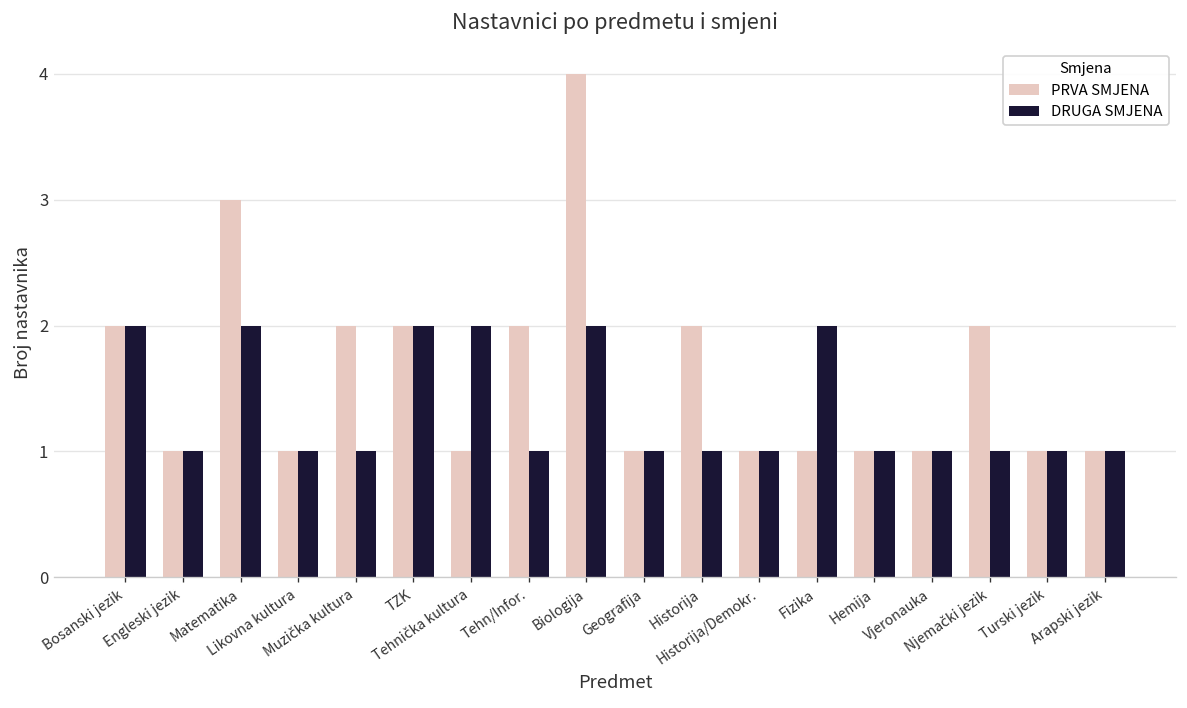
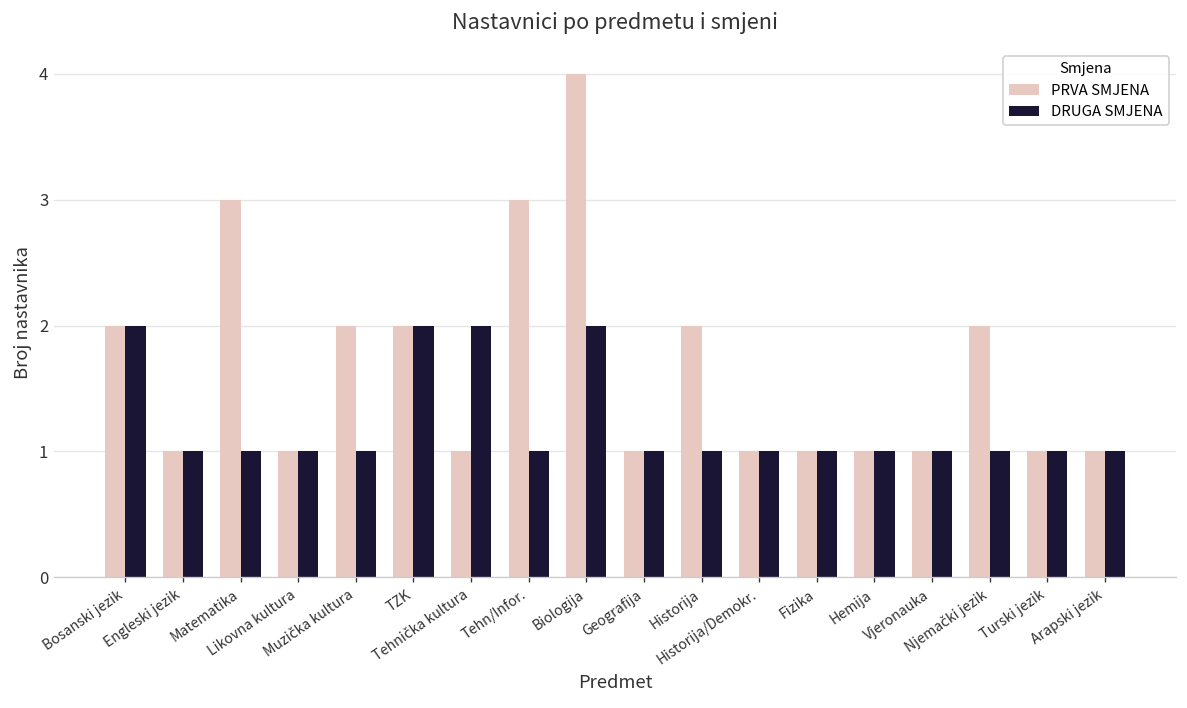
DRUGA SMJENA, Matematika: 2 -> 1
PRVA SMJENA, Tehn/Infor.: 2 -> 3
DRUGA SMJENA, Fizika: 2 -> 1
